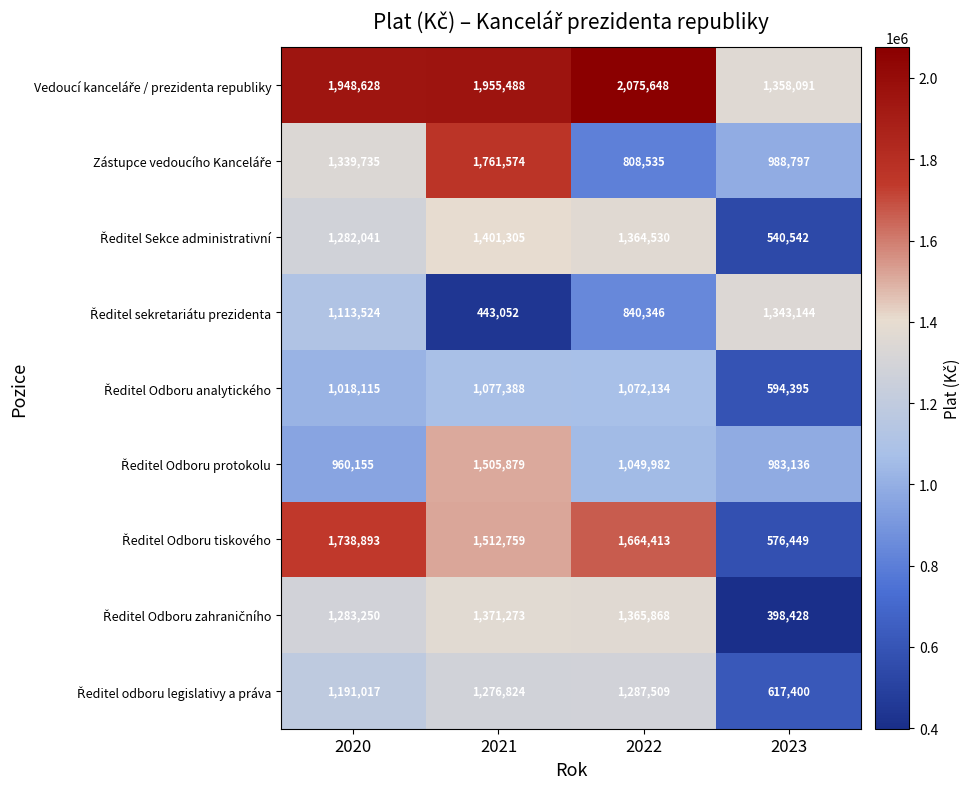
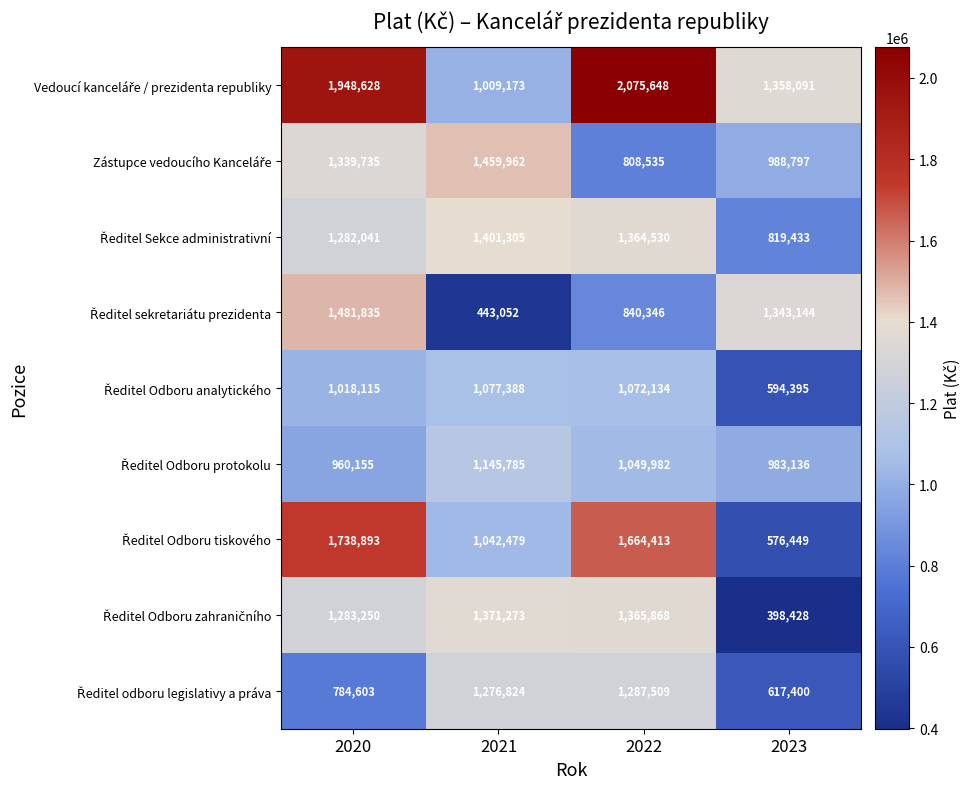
Vedoucí kanceláře / prezidenta republiky, 2021: 1,955,488 -> 1,009,173
Zástupce vedoucího Kanceláře, 2021: 1,761,574 -> 1,459,962
Ředitel Sekce administrativní, 2023: 540,542 -> 819,433
Ředitel sekretariátu prezidenta, 2020: 1,113,524 -> 1,481,835
Ředitel Odboru protokolu, 2021: 1,505,879 -> 1,145,785
Ředitel Odboru tiskového, 2021: 1,512,759 -> 1,042,479
Ředitel odboru legislativy a práva, 2020: 1,191,017 -> 784,603
